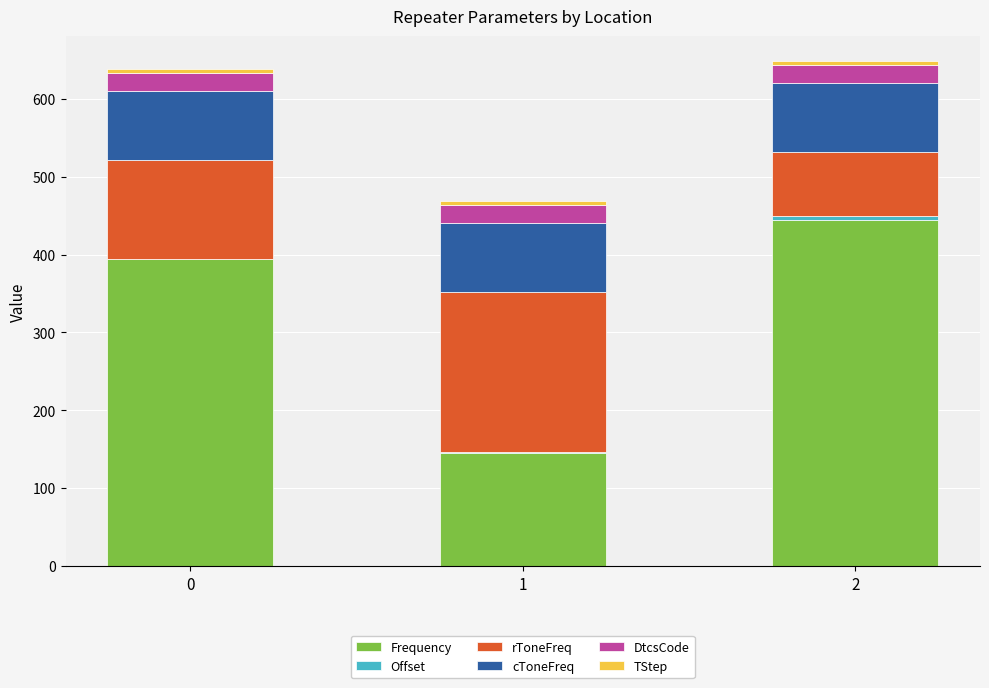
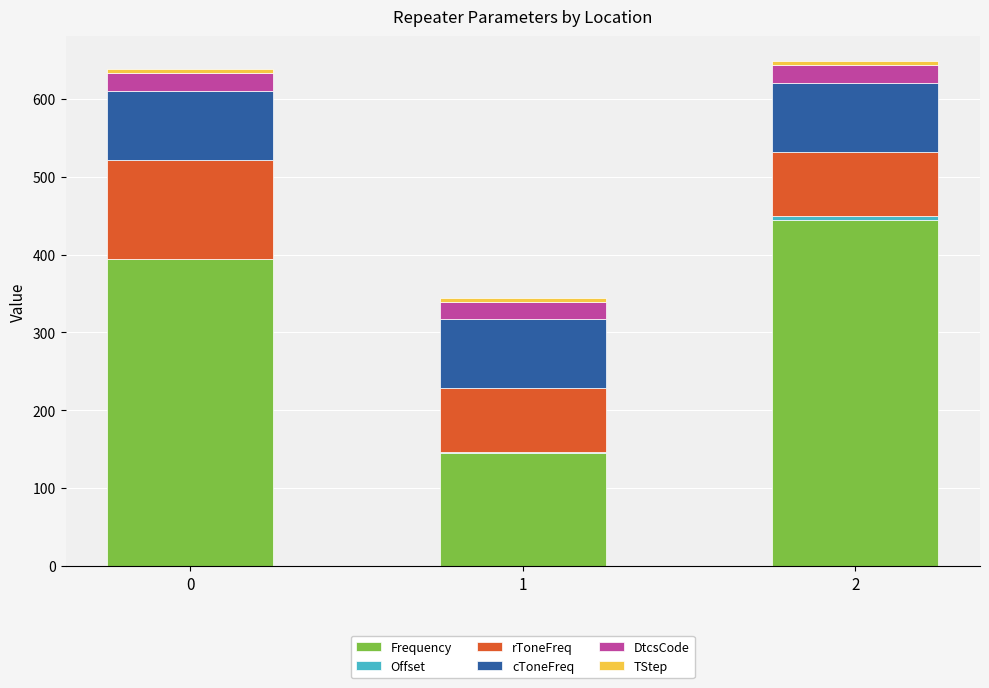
rToneFreq, 1: 210 -> 80
